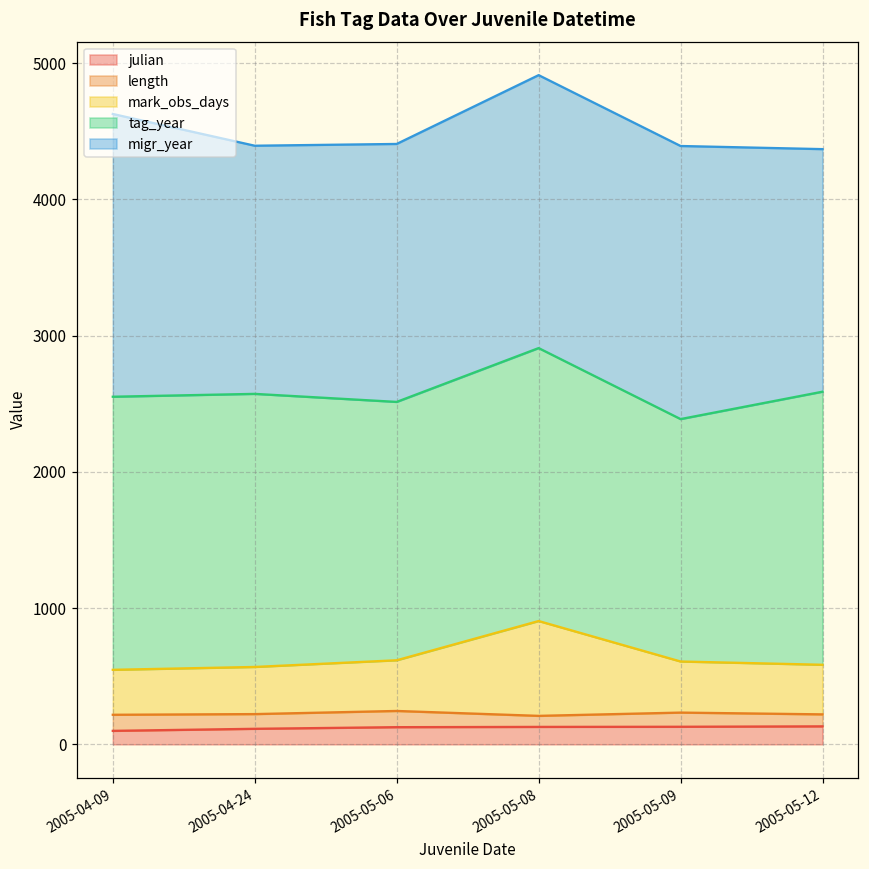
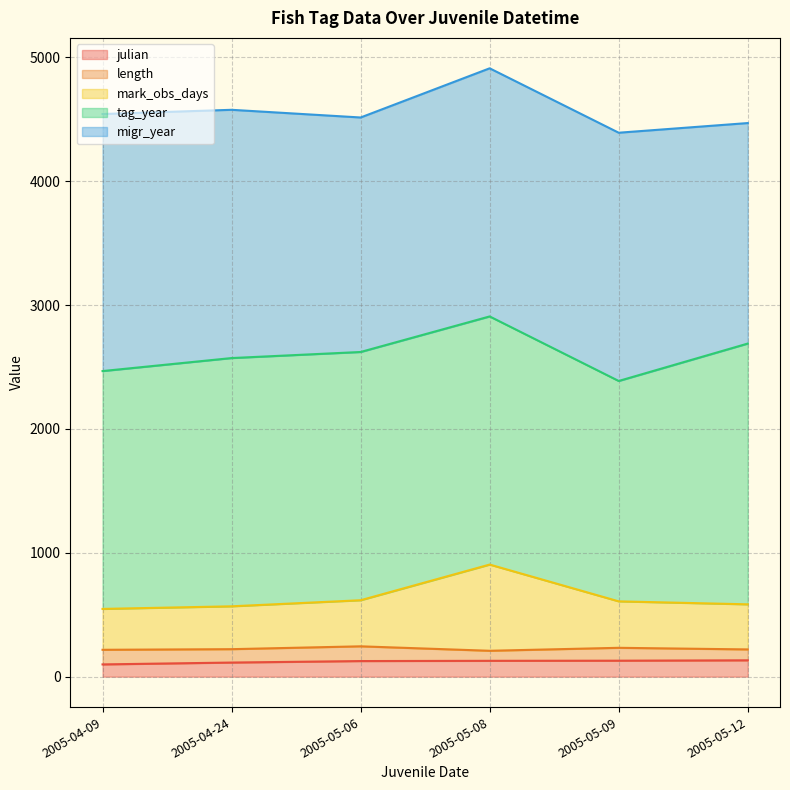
tag_year, 2005-04-09: 2000 -> 1920
migr_year, 2005-04-24: 1820 -> 2000
tag_year, 2005-05-06: 1900 -> 2000
tag_year, 2005-05-12: 2000 -> 2110
